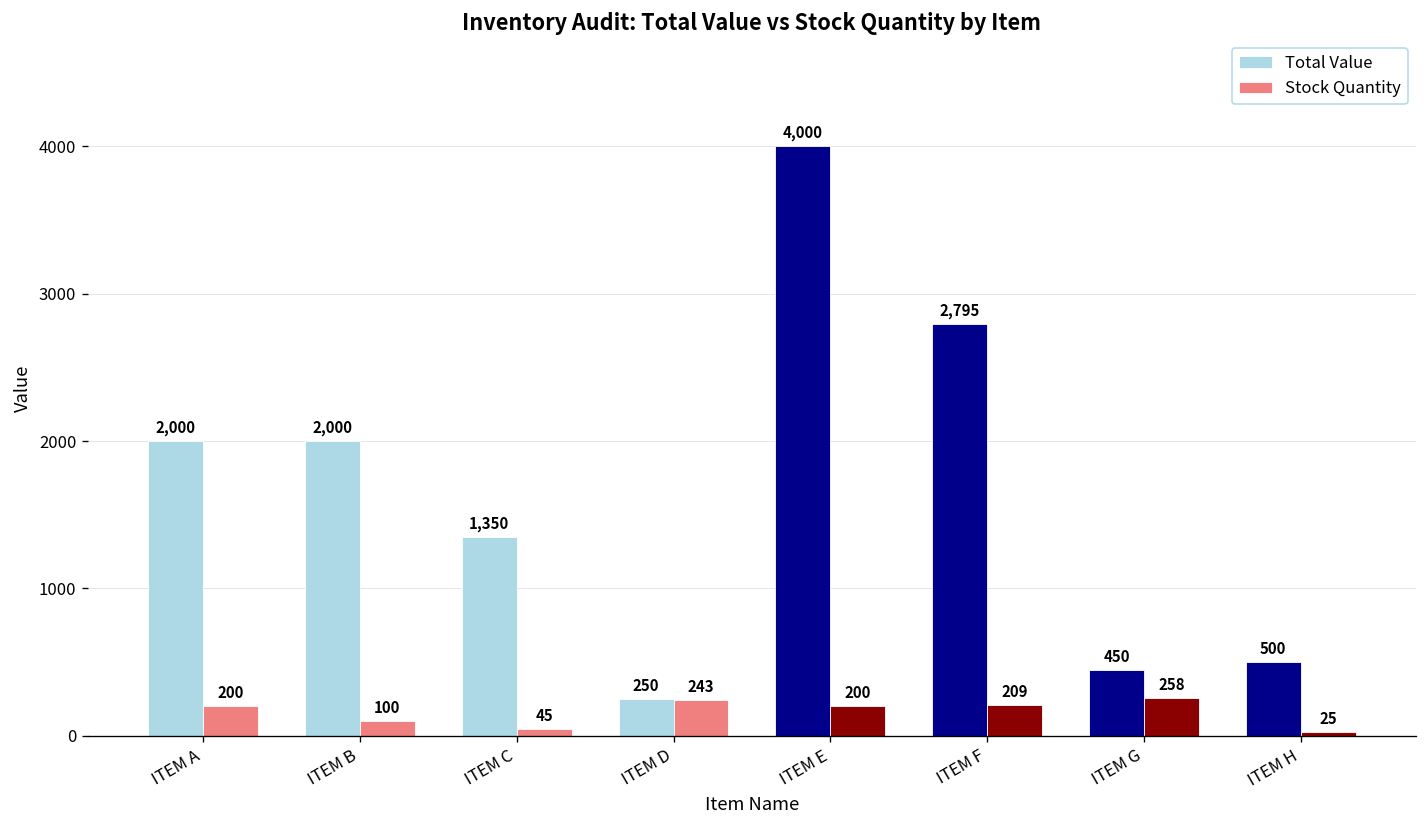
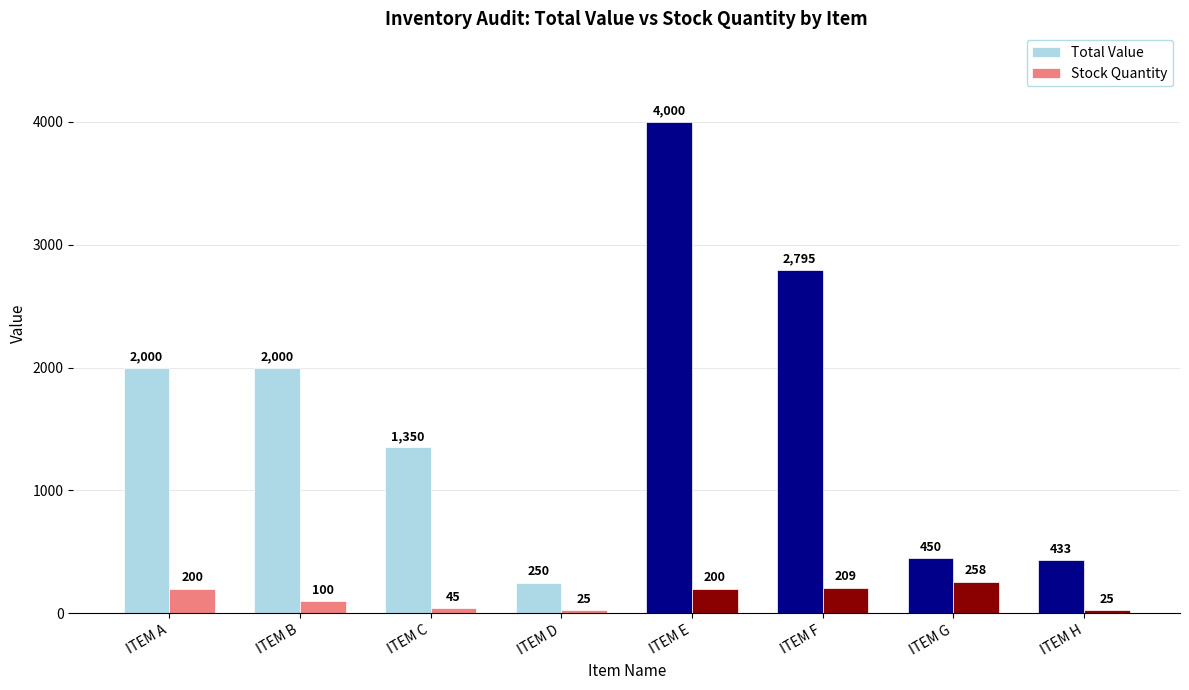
Stock Quantity, ITEM D: 243 -> 25
Total Value, ITEM H: 500 -> 433
